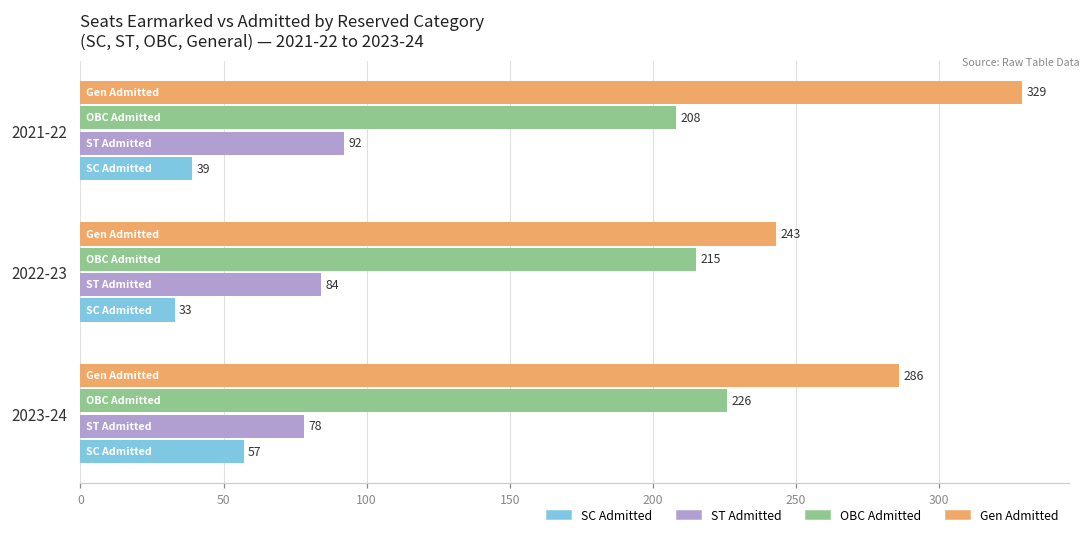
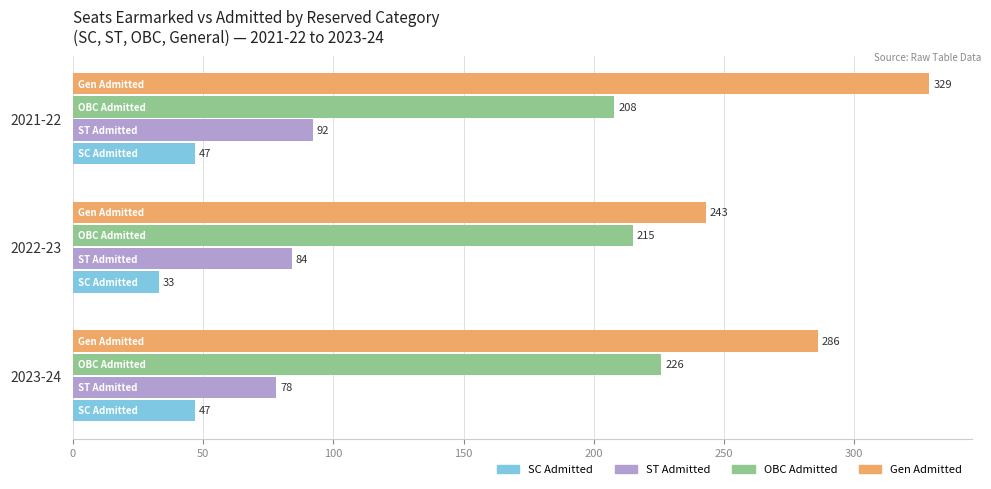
SC Admitted, 2021-22: 39 -> 47
SC Admitted, 2023-24: 57 -> 47
